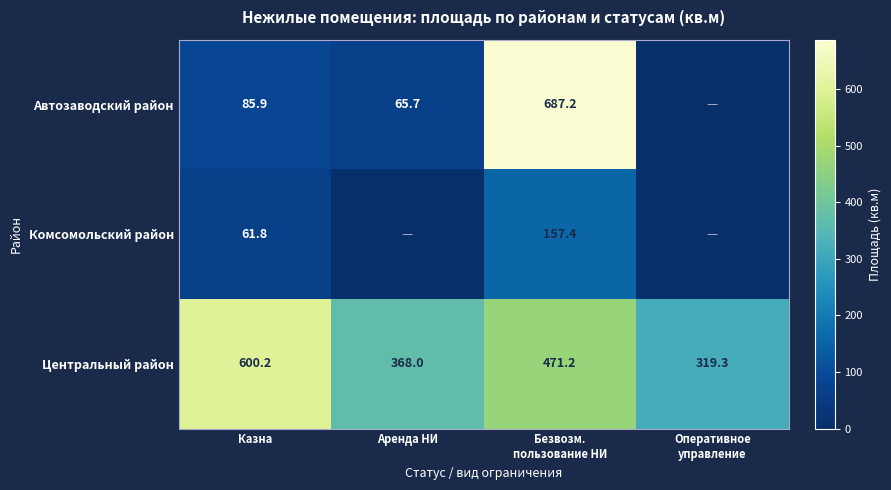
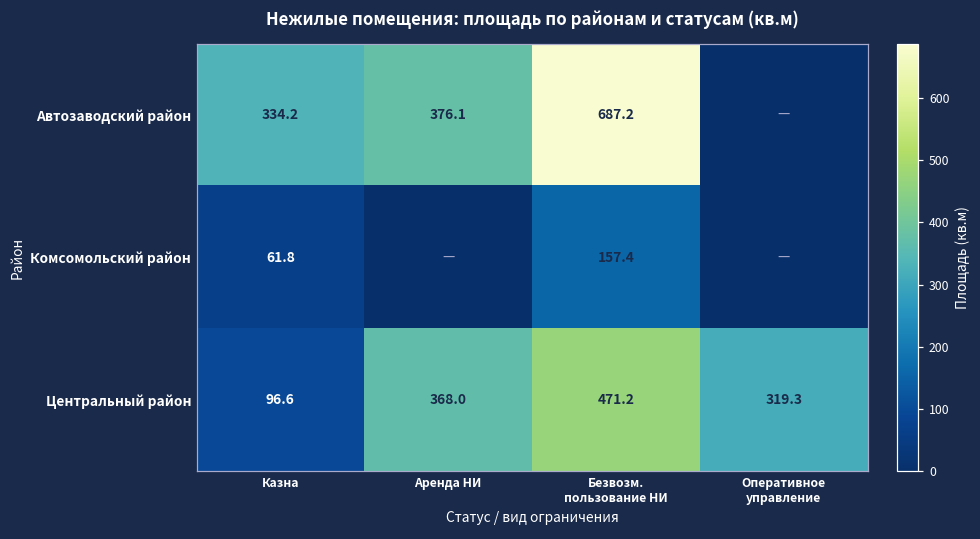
Автозаводский район, Казна: 85.9 -> 334.2
Автозаводский район, Аренда НИ: 65.7 -> 376.1
Центральный район, Казна: 600.2 -> 96.6
